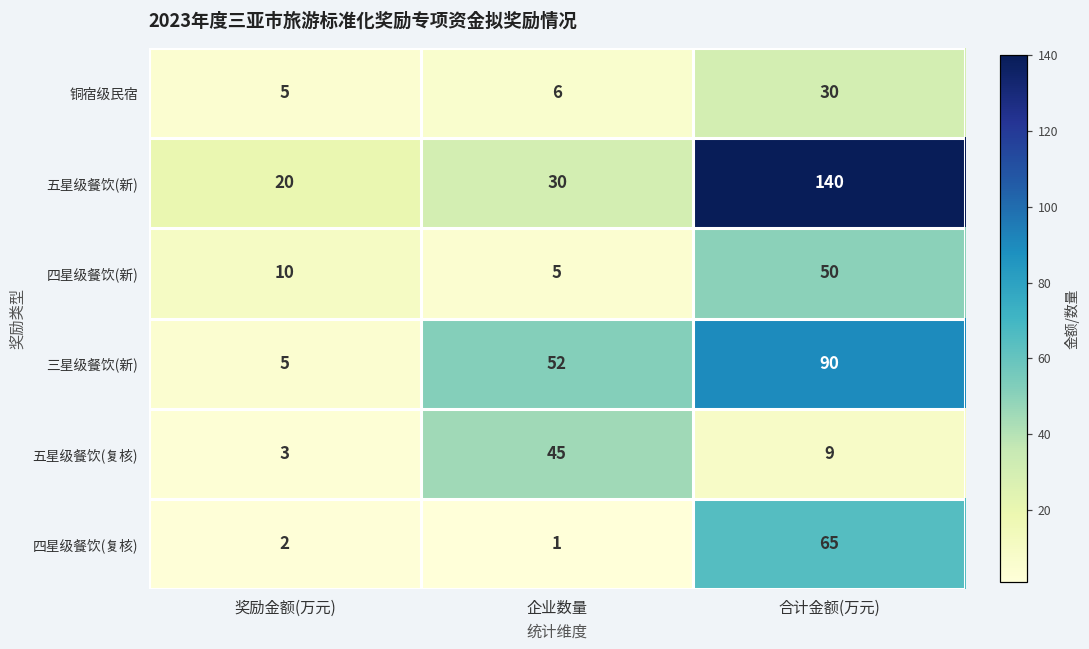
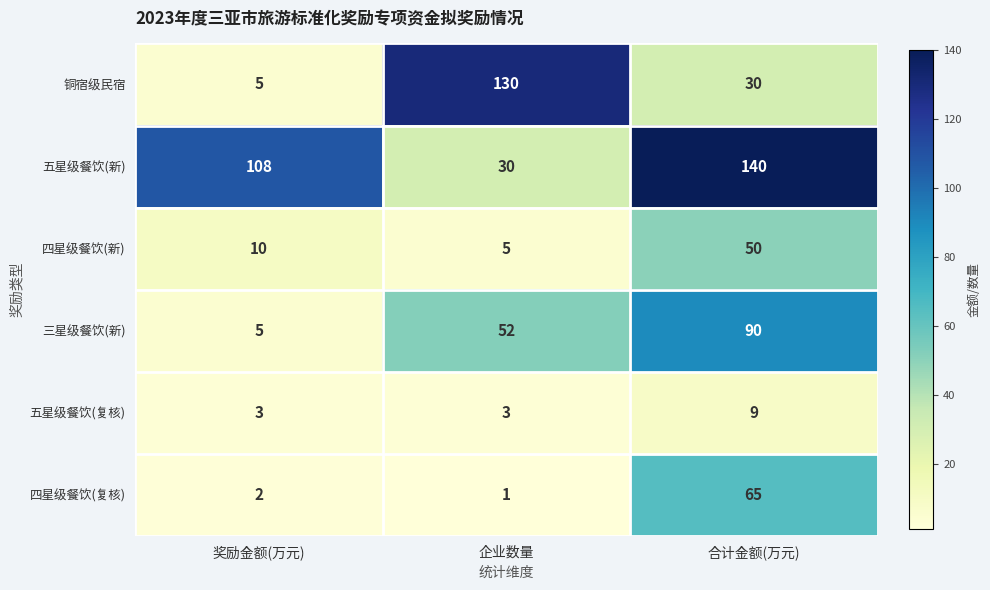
铜宿级民宿, 企业数量: 6 -> 130
五星级餐饮(新), 奖励金额(万元): 20 -> 108
五星级餐饮(复核), 企业数量: 45 -> 3
